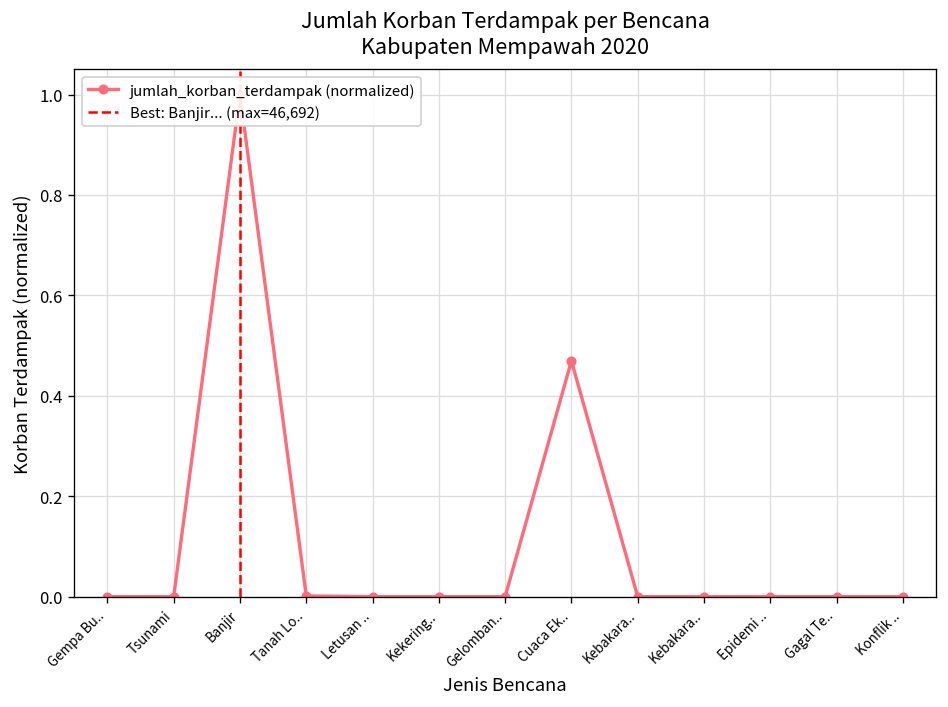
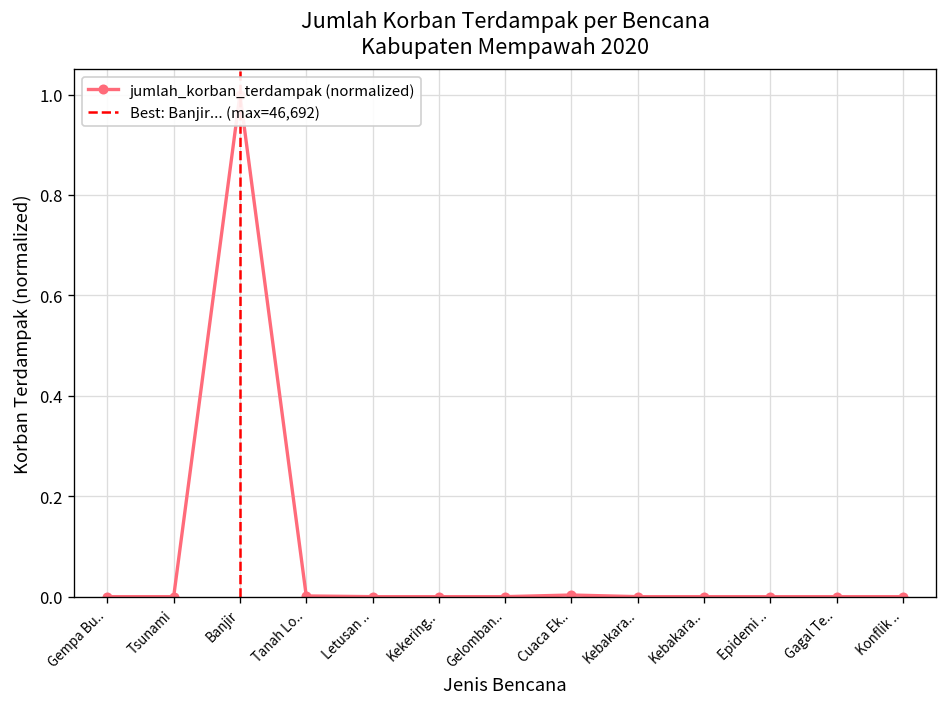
Cuaca Ek..: 0.47 -> 0.00
